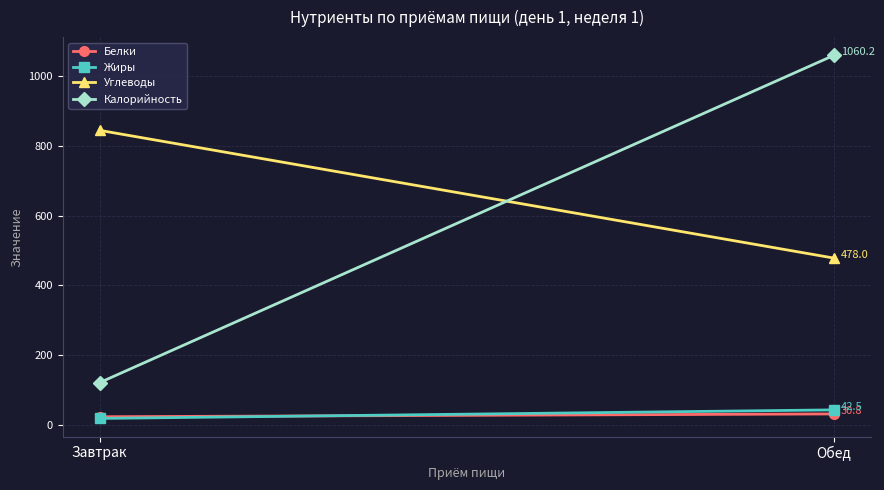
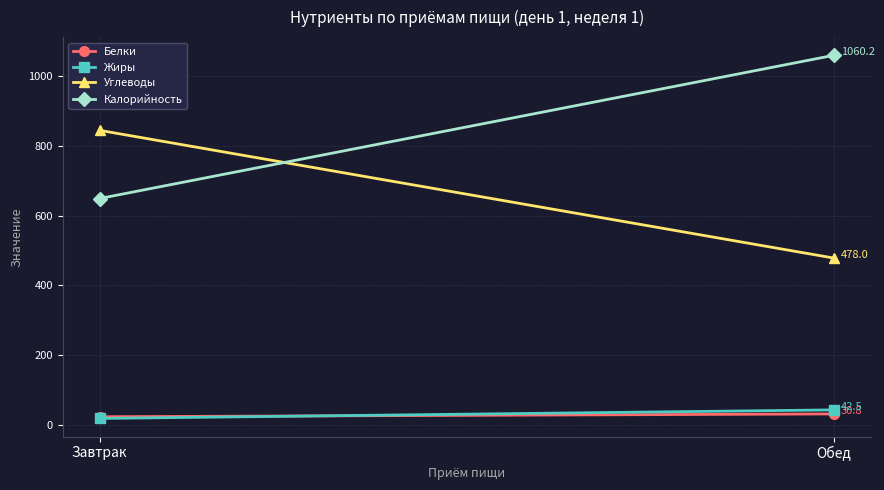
Калорийность, Завтрак: 120 -> 650
